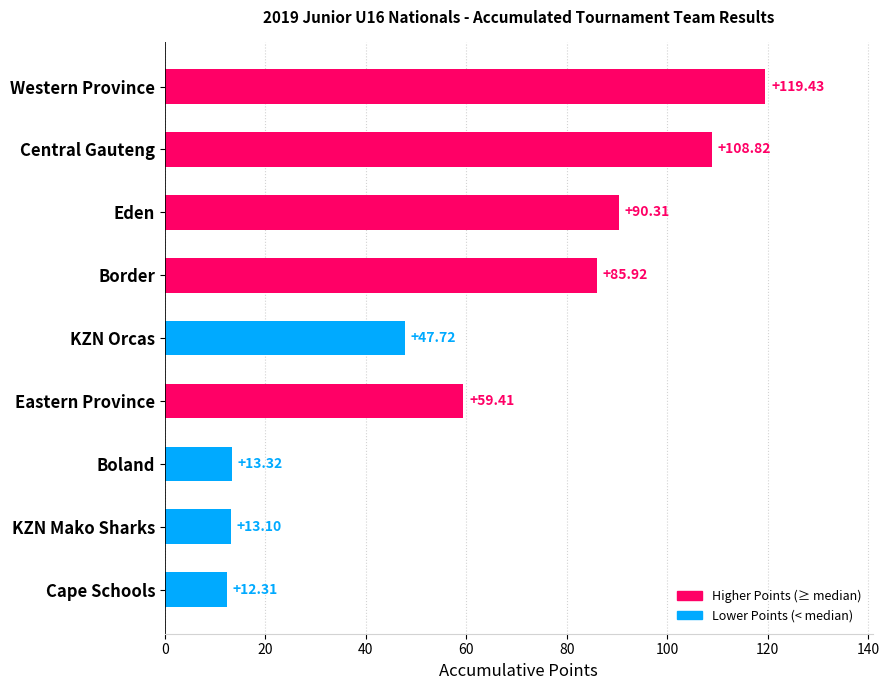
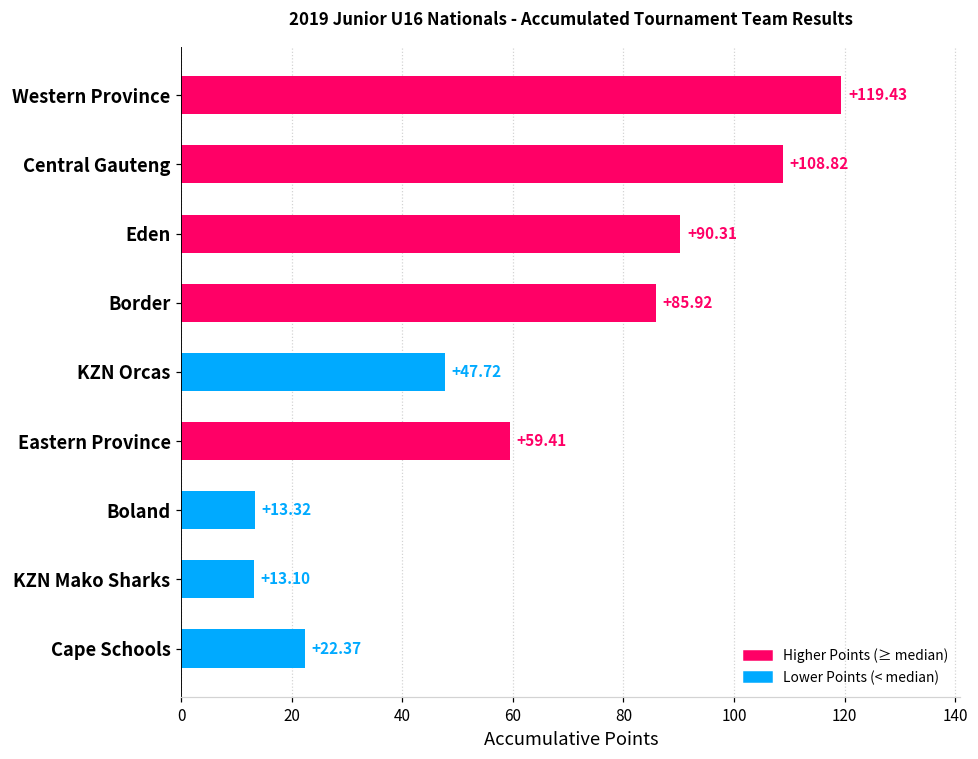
Cape Schools: +12.31 -> +22.37
